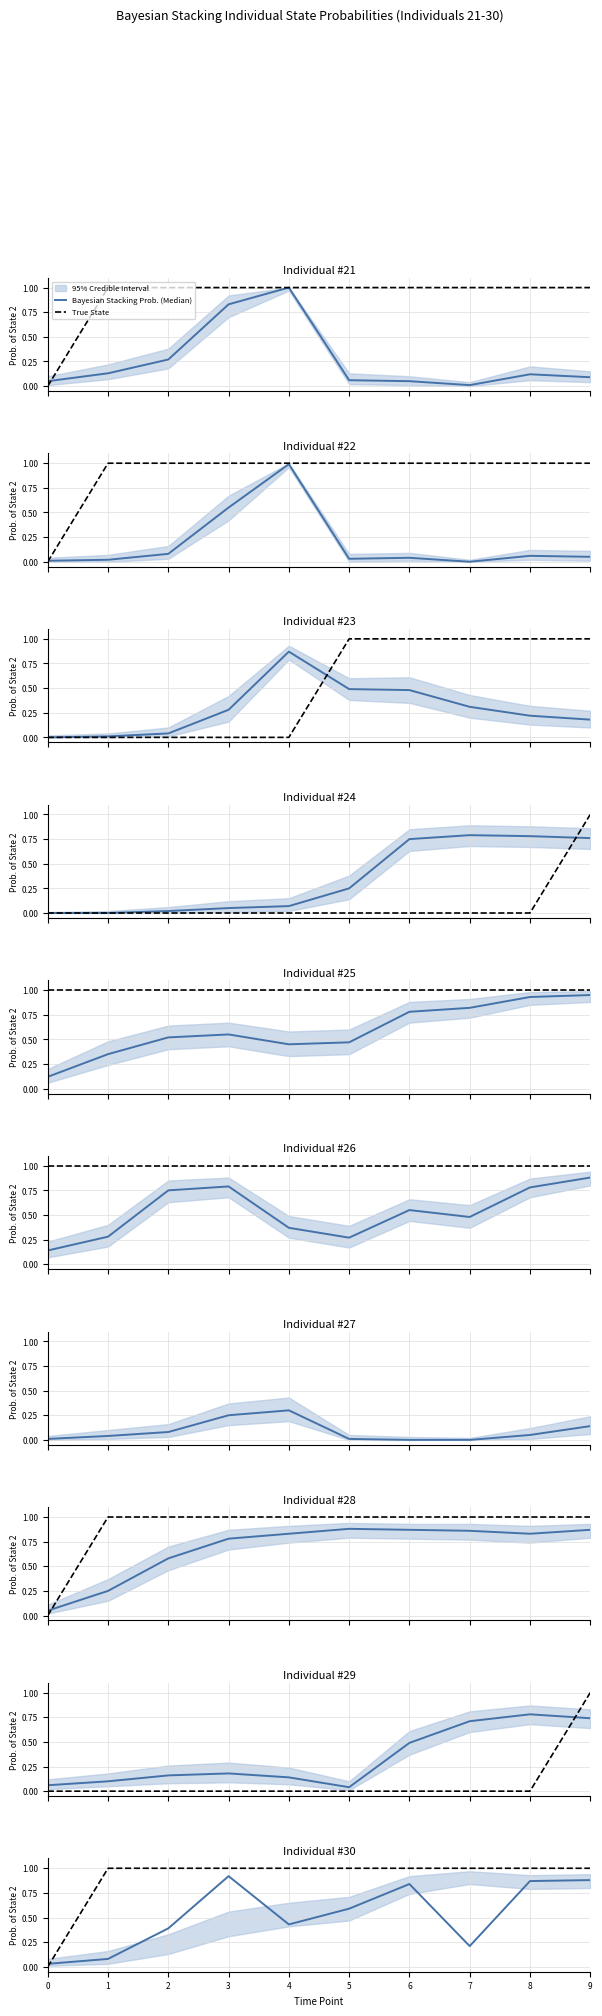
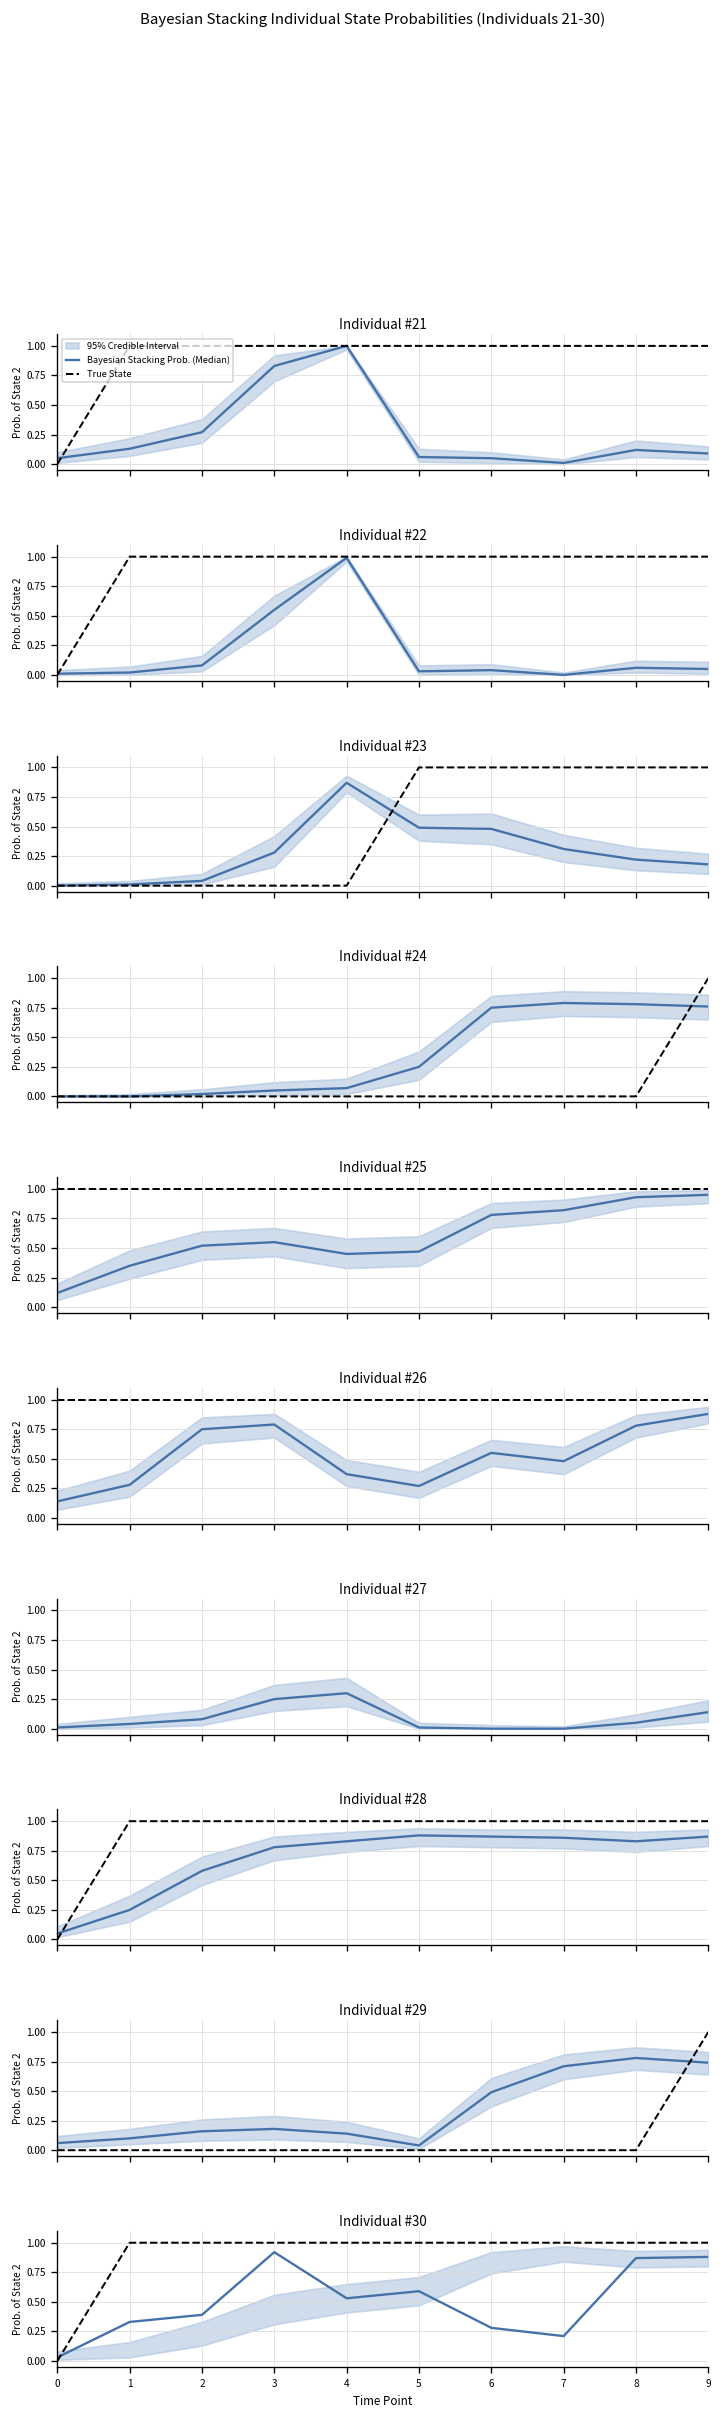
Individual #30, Bayesian Stacking Prob. (Median), 1: 0.1 -> 0.3
Individual #30, Bayesian Stacking Prob. (Median), 4: 0.4 -> 0.5
Individual #30, Bayesian Stacking Prob. (Median), 6: 0.8 -> 0.3
